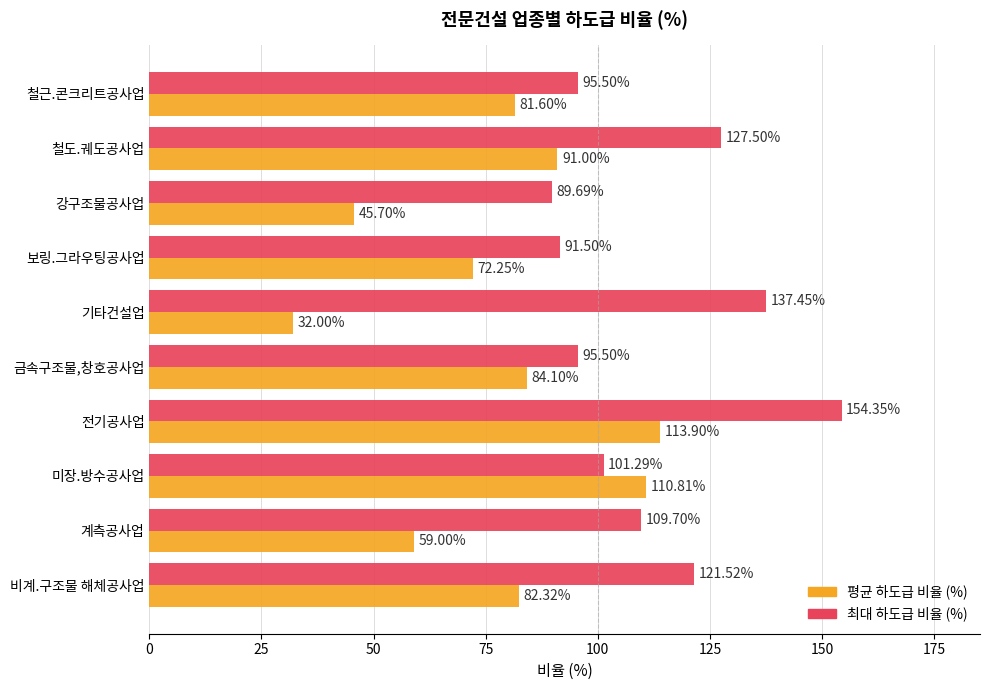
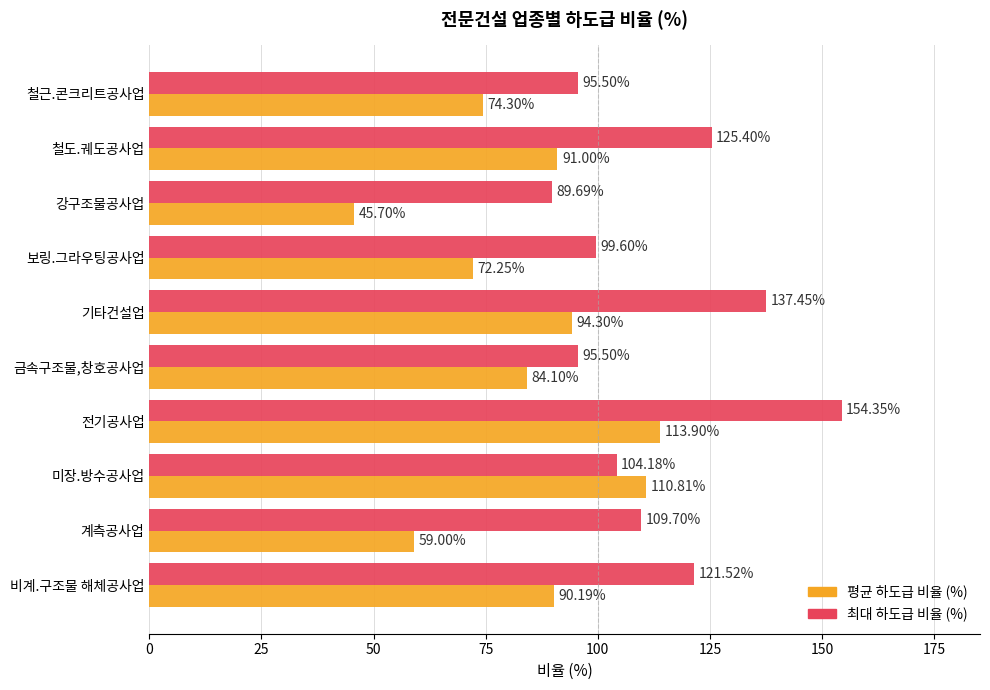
평균 하도급 비율 (%), 철근.콘크리트공사업: 81.60% -> 74.30%
최대 하도급 비율 (%), 철도.궤도공사업: 127.50% -> 125.40%
최대 하도급 비율 (%), 보링.그라우팅공사업: 91.50% -> 99.60%
평균 하도급 비율 (%), 기타건설업: 32.00% -> 94.30%
최대 하도급 비율 (%), 미장.방수공사업: 101.29% -> 104.18%
평균 하도급 비율 (%), 비계.구조물 해체공사업: 82.32% -> 90.19%
